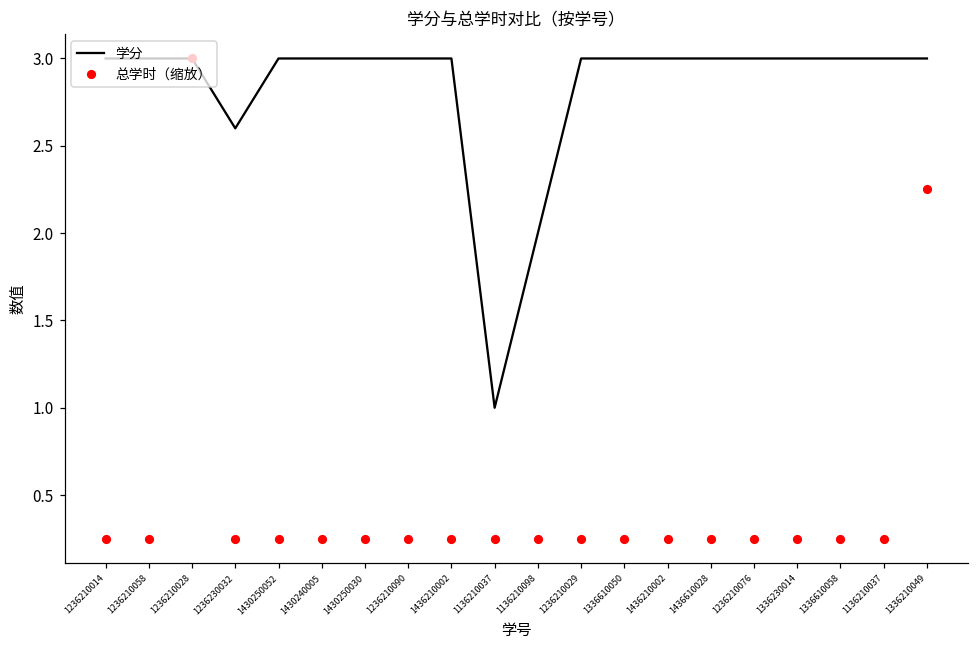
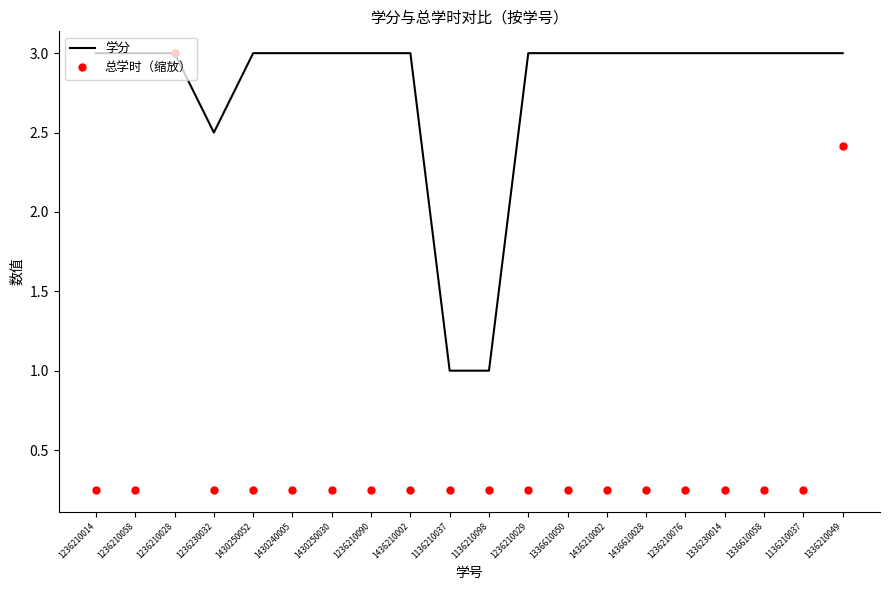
学分, 1236230032: 2.6 -> 2.5
学分, 1136210098: 2 -> 1
总学时（缩放）, 1336210049: 2.25 -> 2.42
